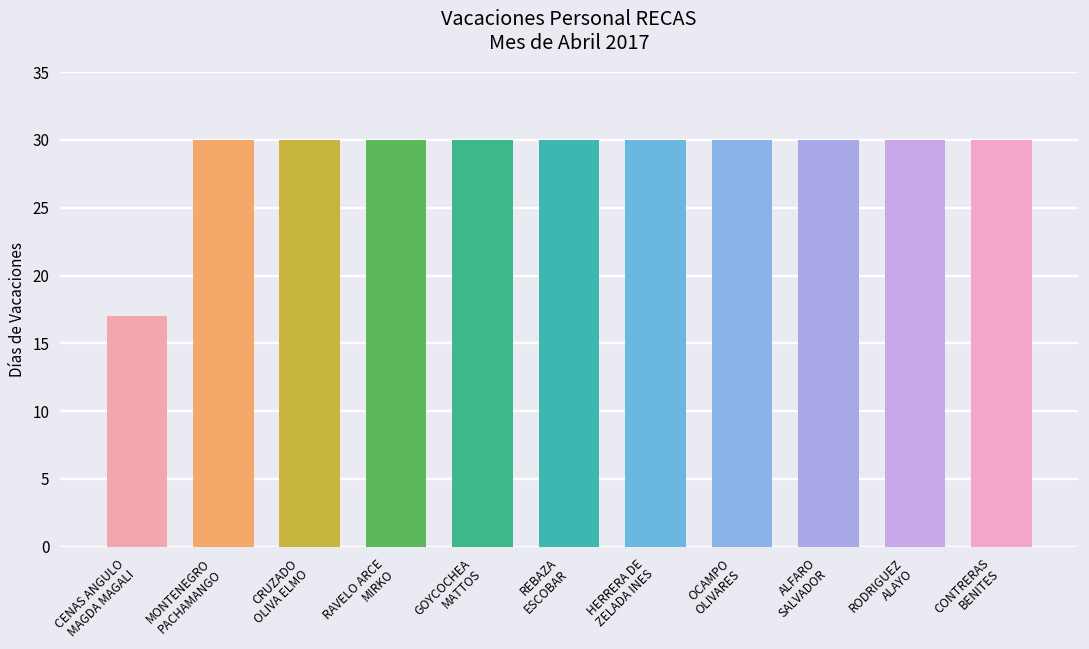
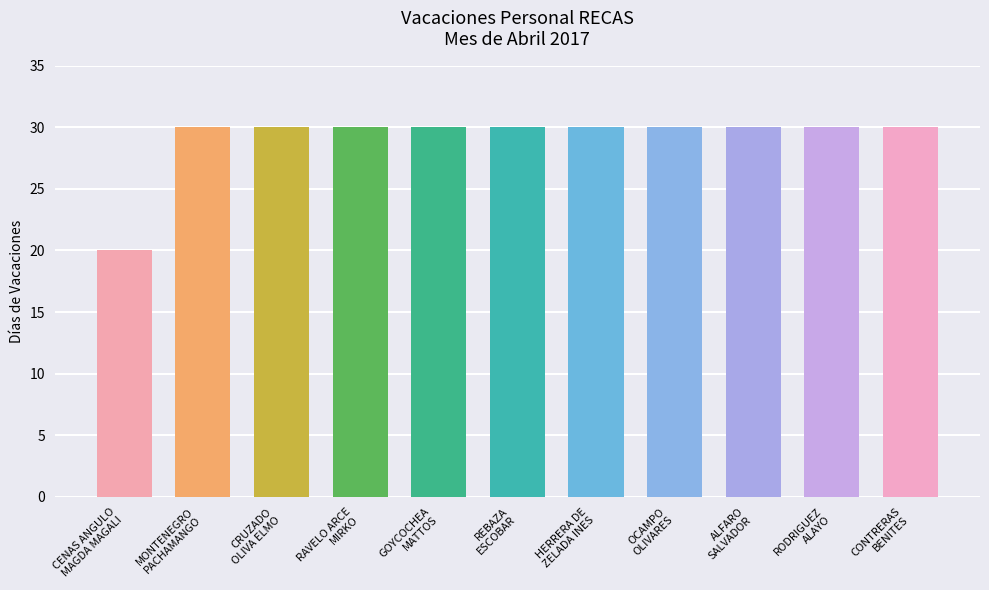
CENAS ANGULO MAGDA MAGALI: 17 -> 20
